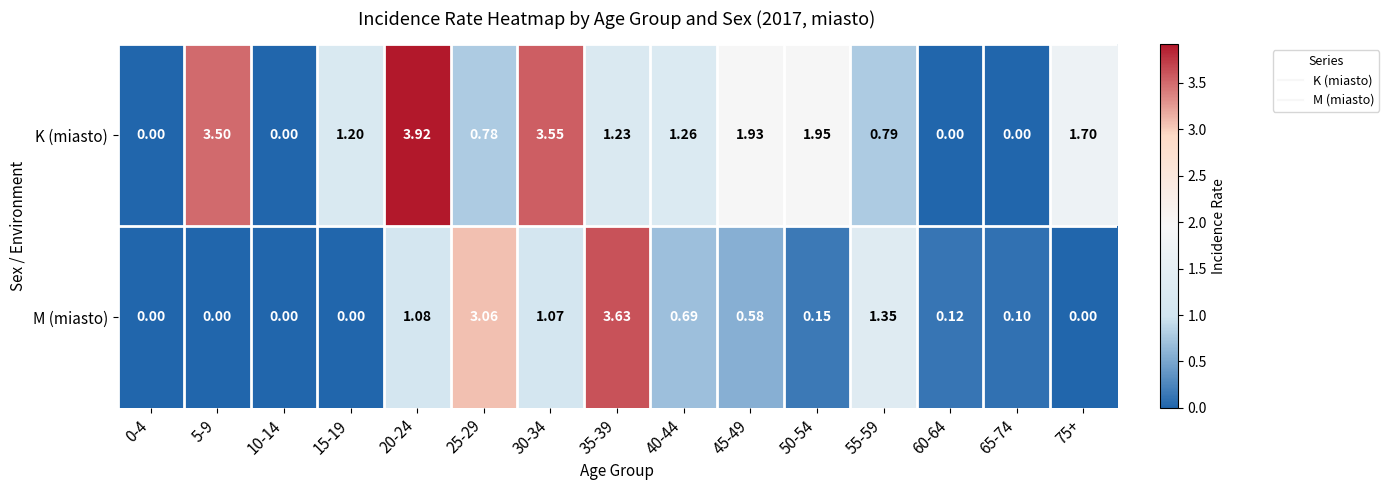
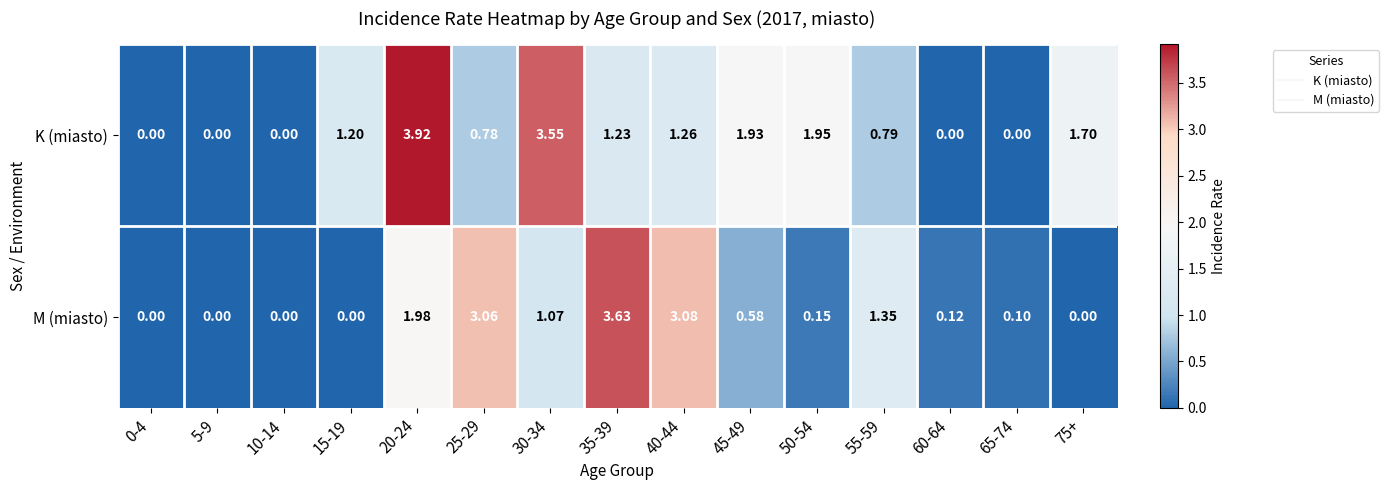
K (miasto), 5-9: 3.50 -> 0.00
M (miasto), 20-24: 1.08 -> 1.98
M (miasto), 40-44: 0.69 -> 3.08
